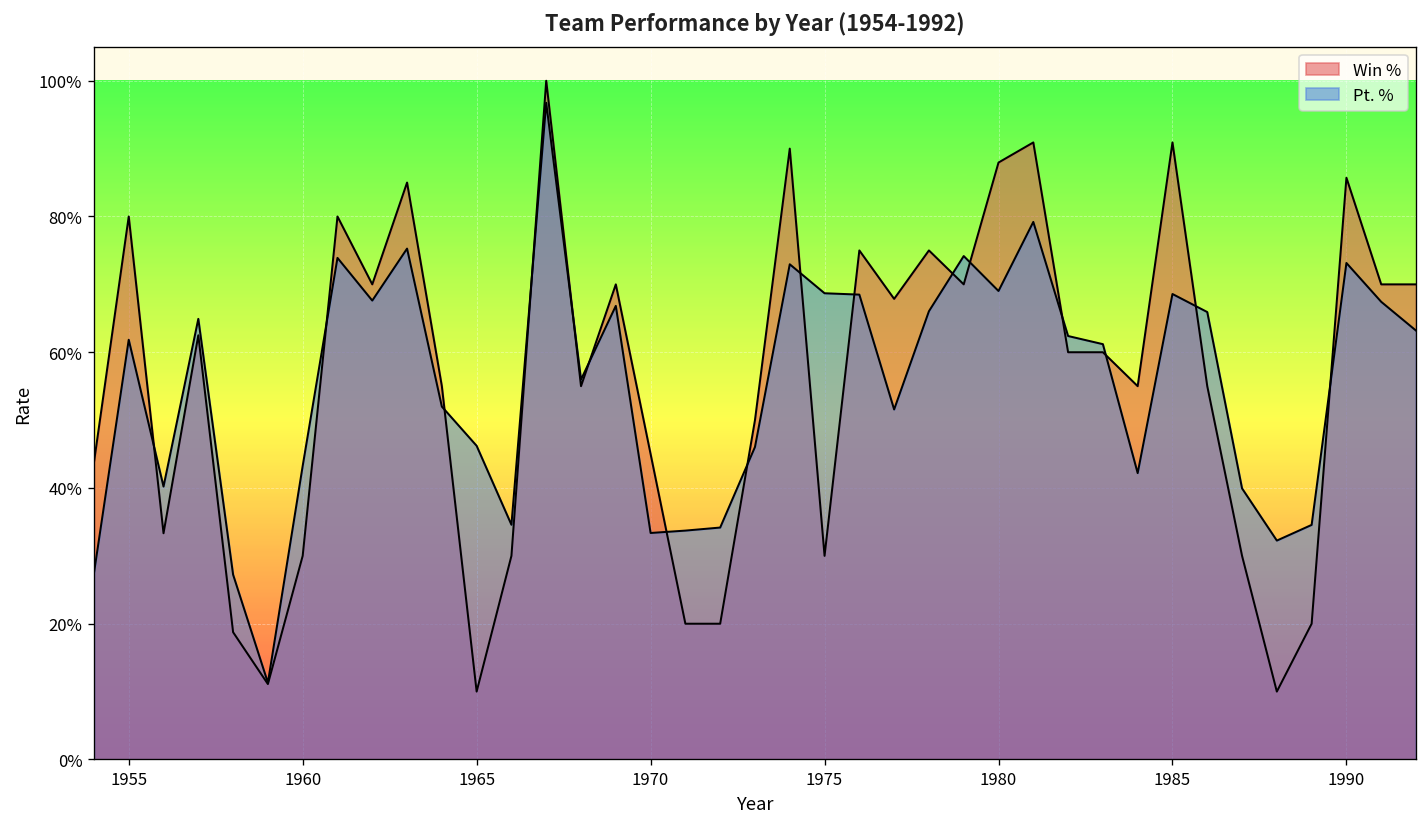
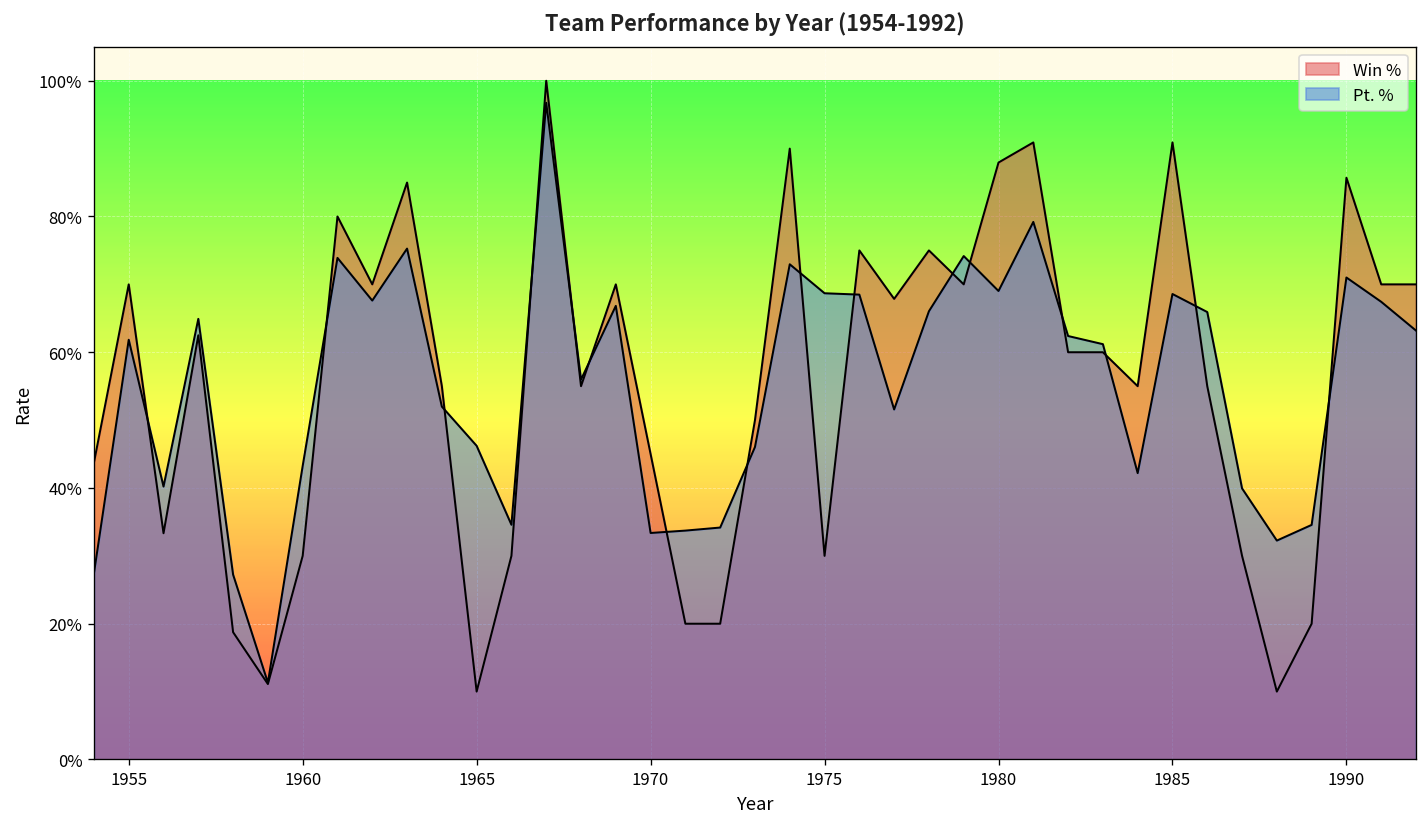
Win %, 1955: 80% -> 70%
Pt. %, 1990: 73% -> 71%
